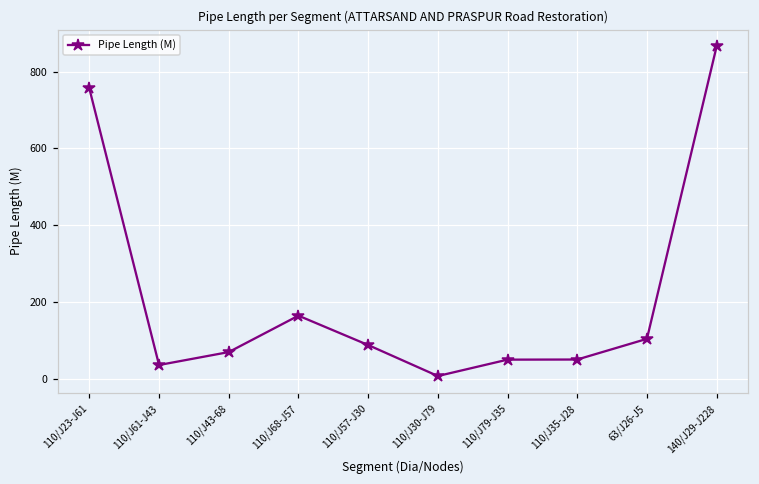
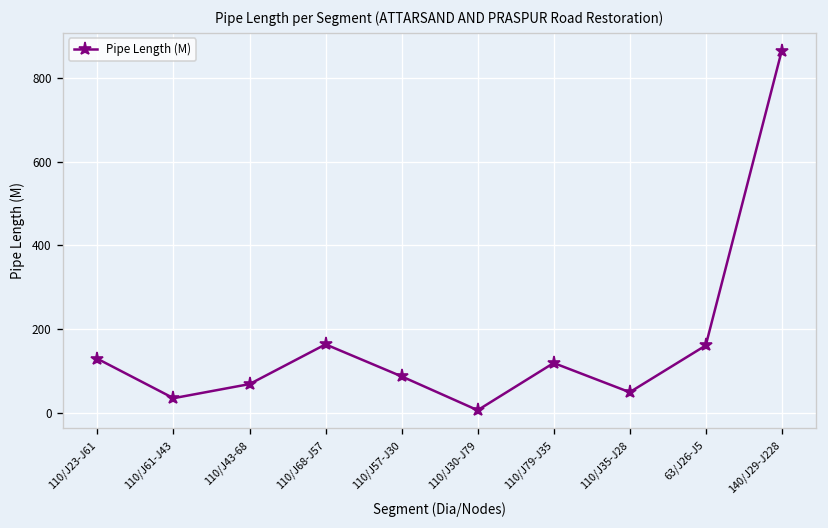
110/J23-J61: 760 -> 130
110/J79-J35: 50 -> 120
63/J26-J5: 100 -> 160
